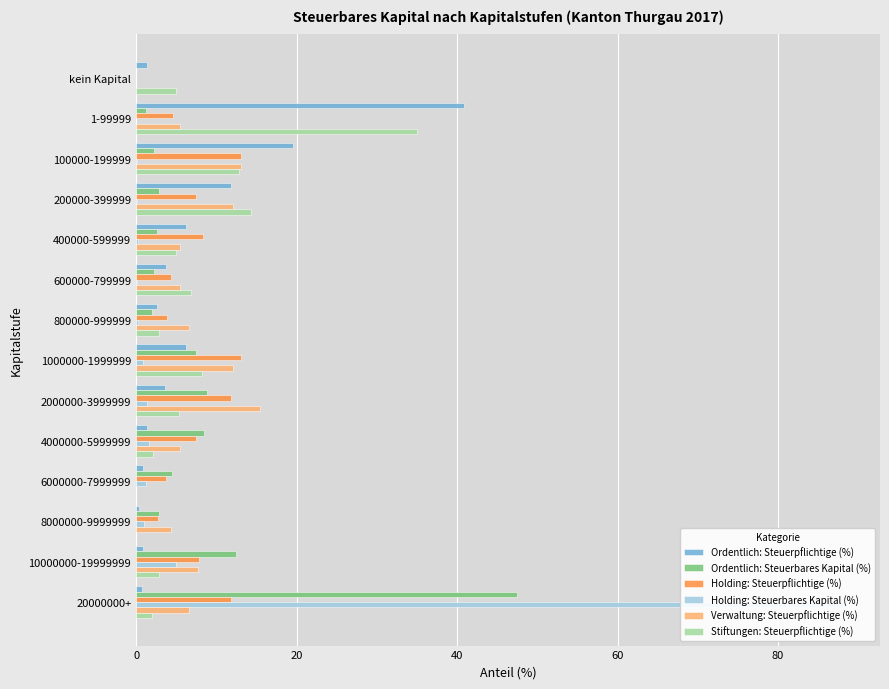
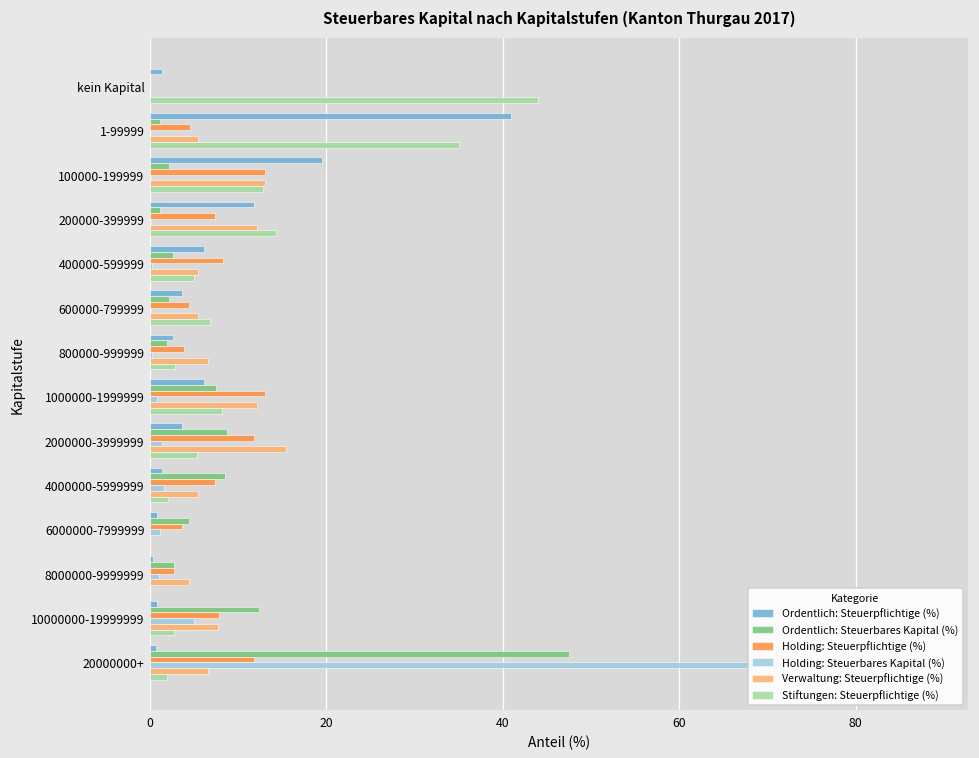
Stiftungen: Steuerpflichtige (%), kein Kapital: 5 -> 44
Ordentlich: Steuerbares Kapital (%), 200000-399999: 3 -> 1
